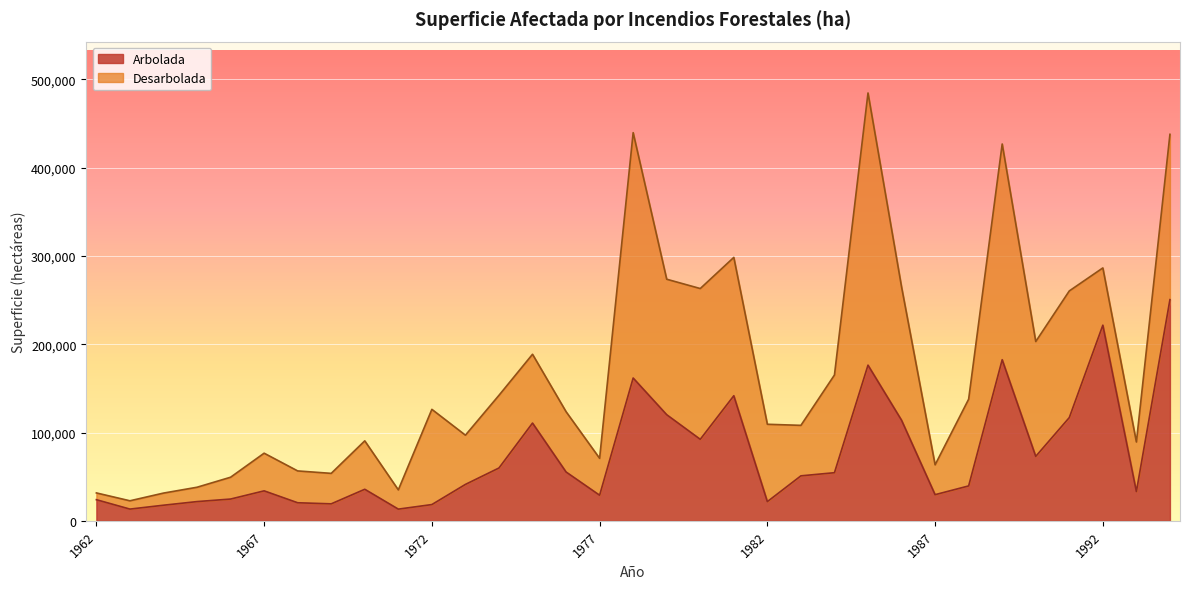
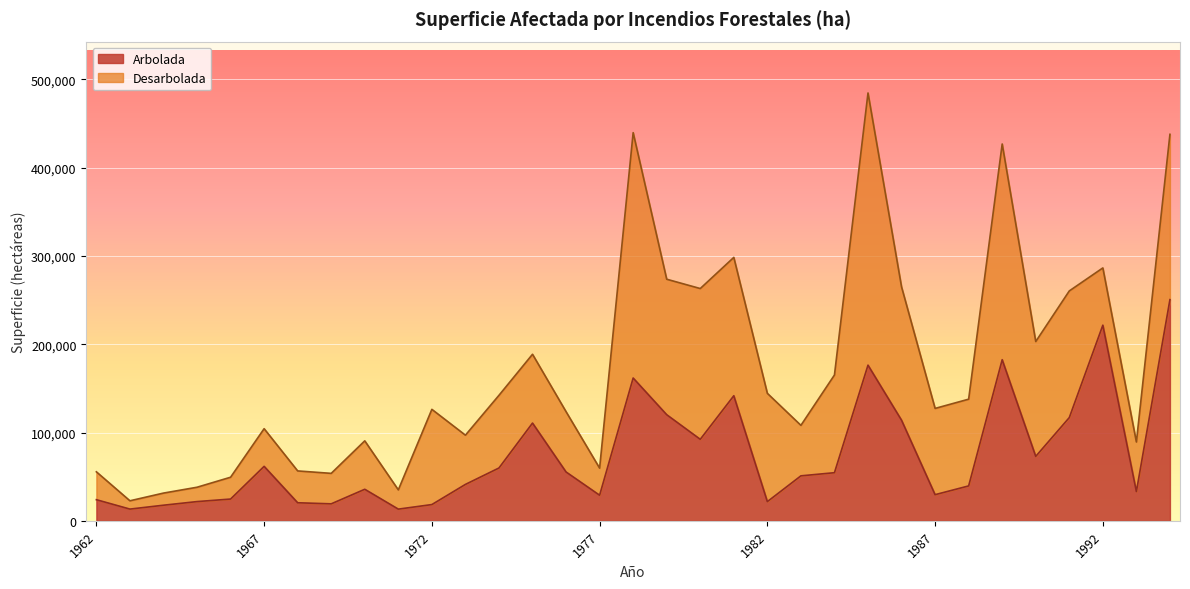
Desarbolada, 1962: 10,000 -> 30,000
Arbolada, 1967: 30,000 -> 60,000
Desarbolada, 1977: 40,000 -> 30,000
Desarbolada, 1982: 90,000 -> 120,000
Desarbolada, 1987: 30,000 -> 100,000
